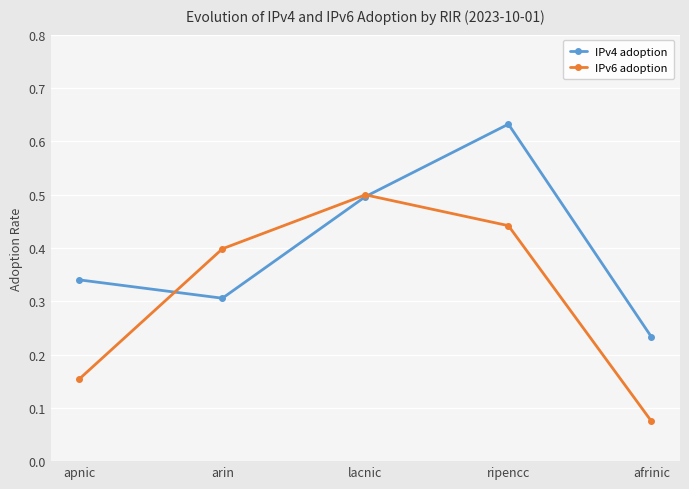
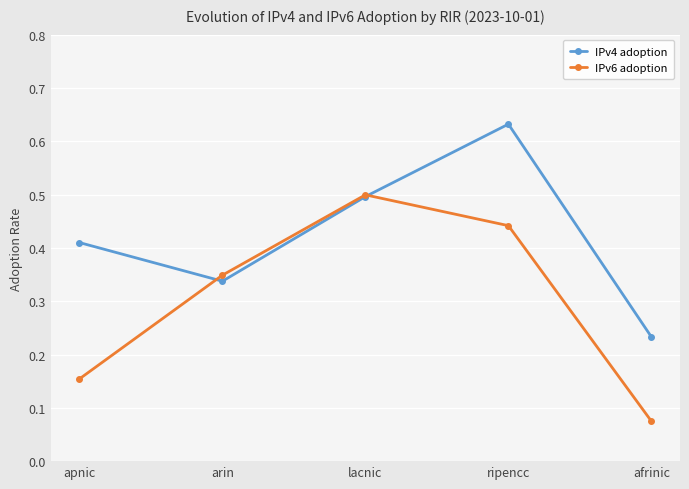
IPv4 adoption, apnic: 0.34 -> 0.41
IPv4 adoption, arin: 0.31 -> 0.34
IPv6 adoption, arin: 0.40 -> 0.35
